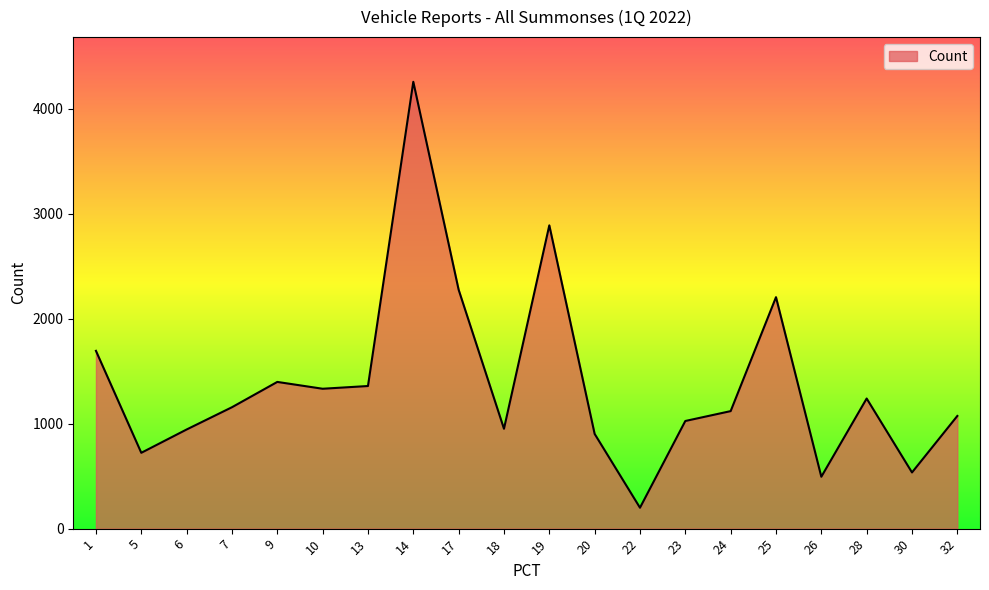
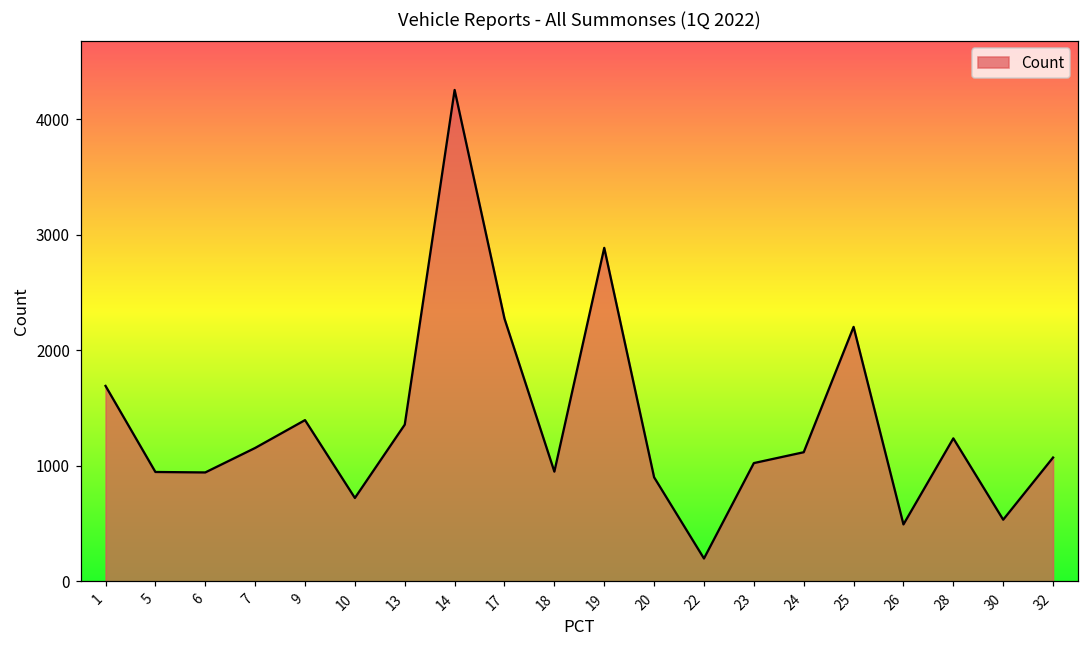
5: 720 -> 950
10: 1330 -> 720
